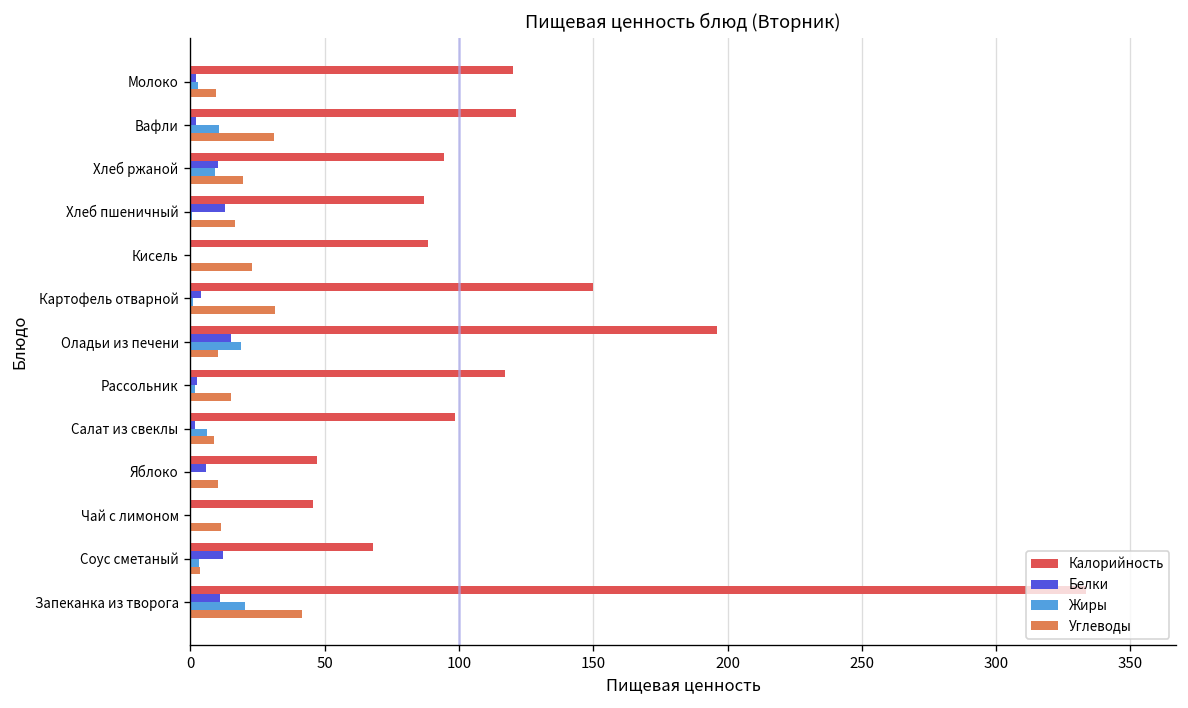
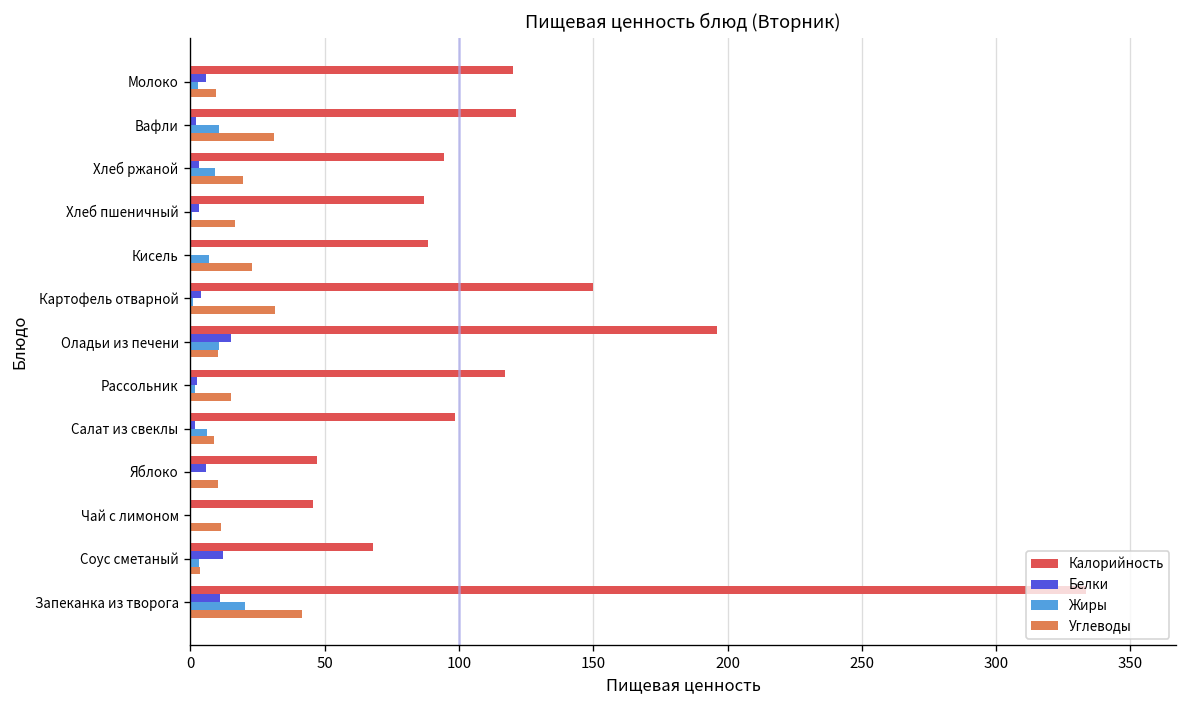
Белки, Молоко: 2 -> 6
Белки, Хлеб ржаной: 10 -> 3
Белки, Хлеб пшеничный: 13 -> 3
Жиры, Кисель: 0 -> 7
Жиры, Оладьи из печени: 19 -> 11
